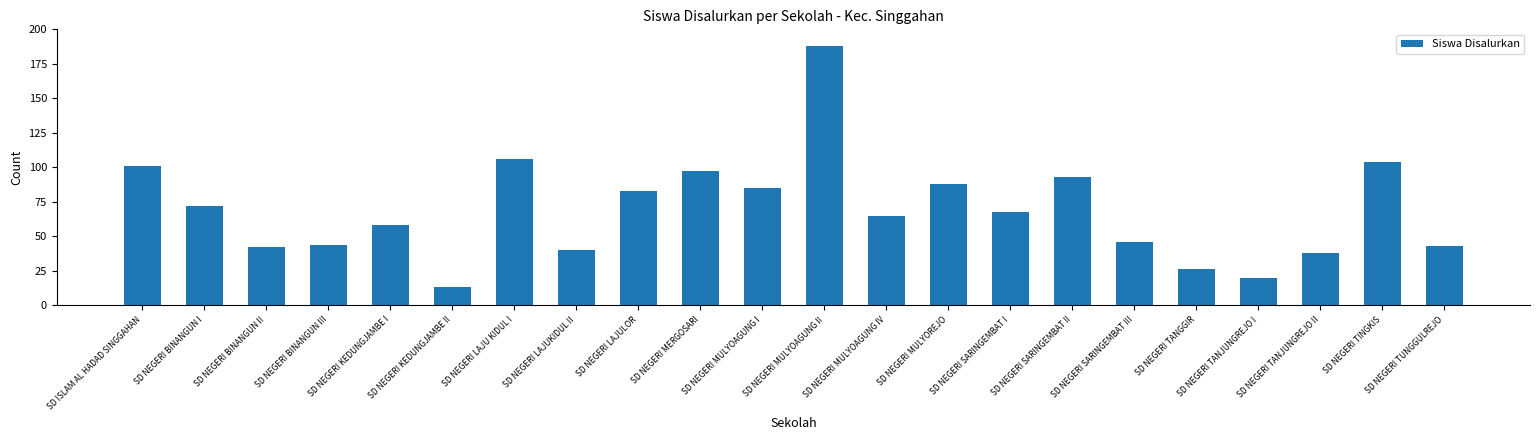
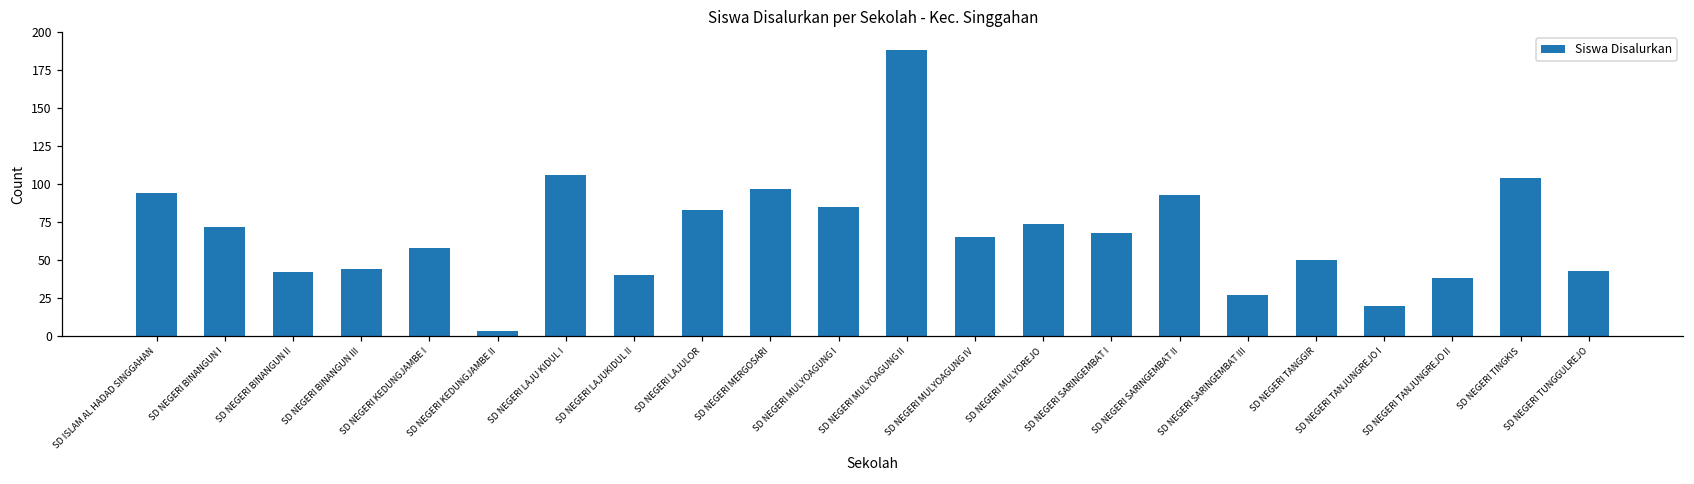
SD ISLAM AL HADAD SINGGAHAN: 101 -> 94
SD NEGERI KEDUNGJAMBE II: 13 -> 3
SD NEGERI MULYOREJO: 88 -> 74
SD NEGERI SARINGEMBAT III: 46 -> 27
SD NEGERI TANGGIR: 26 -> 50
